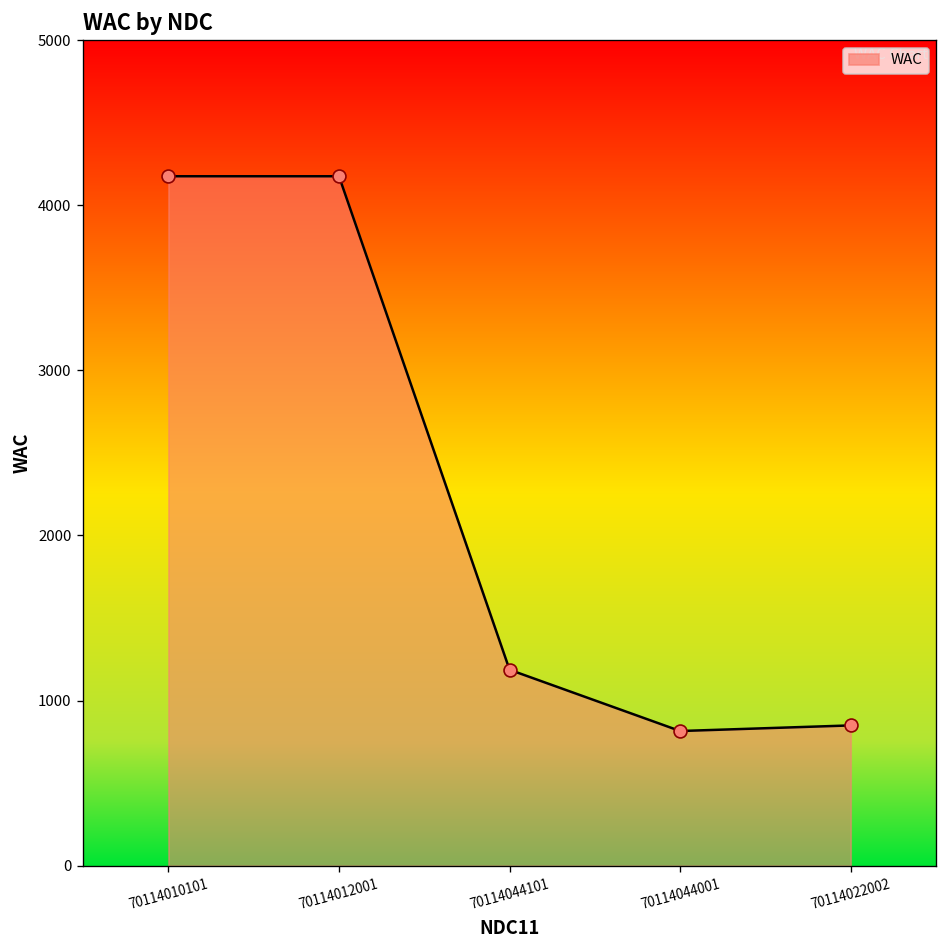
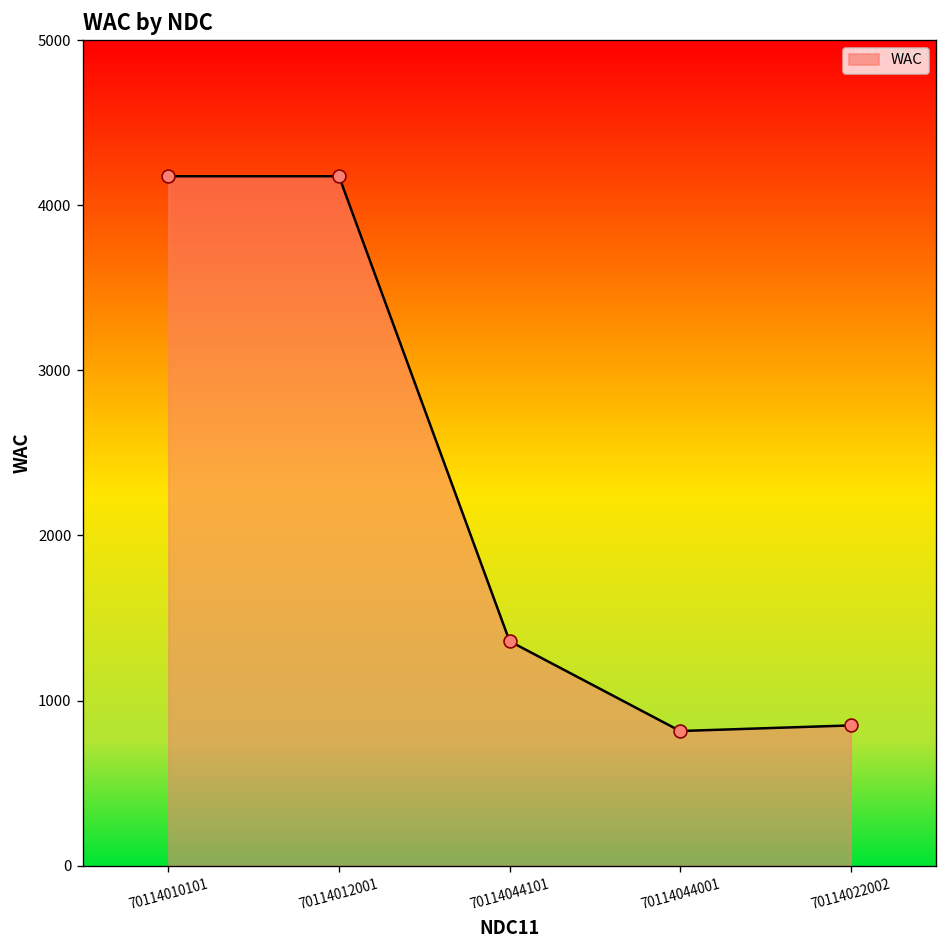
70114044101: 1190 -> 1360
